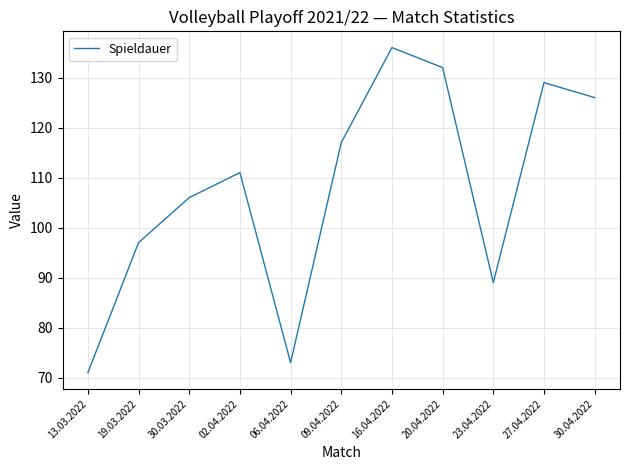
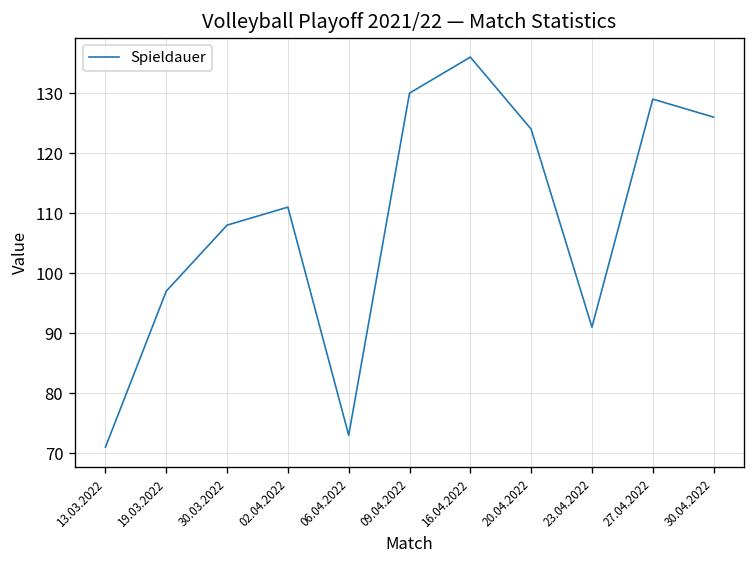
30.03.2022: 106 -> 108
09.04.2022: 117 -> 130
20.04.2022: 132 -> 124
23.04.2022: 89 -> 91
